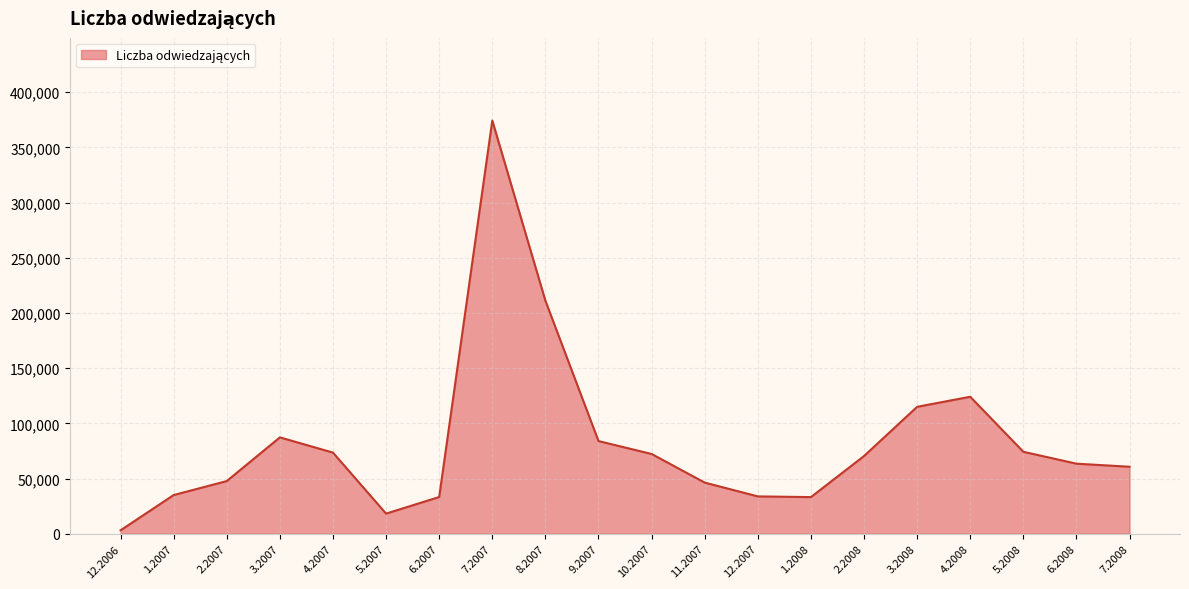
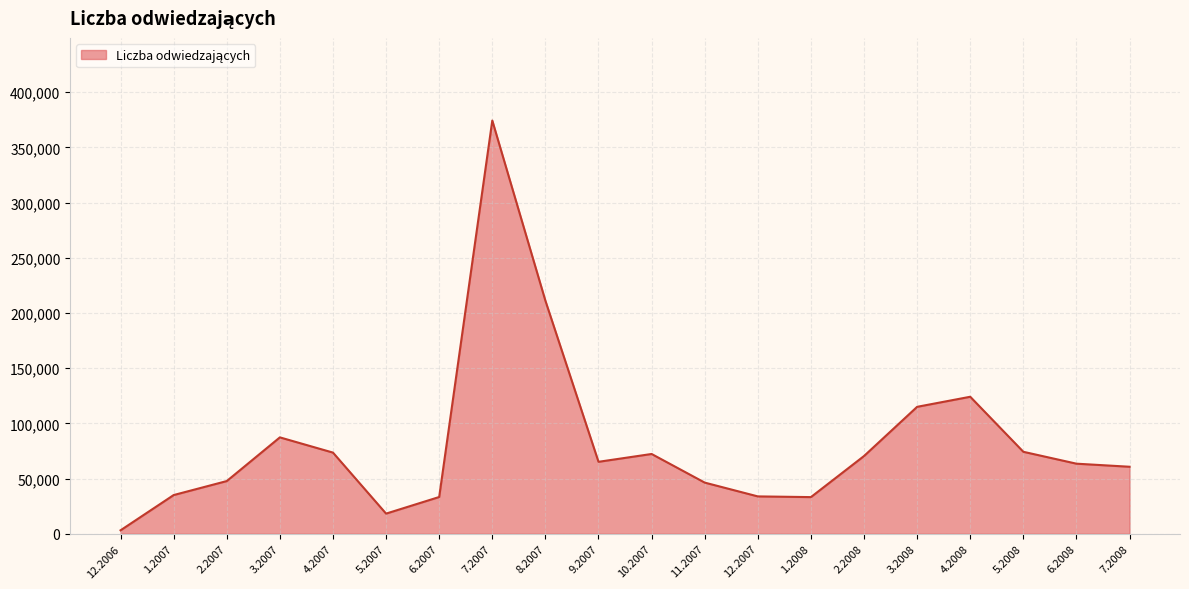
9.2007: 84,000 -> 65,000
